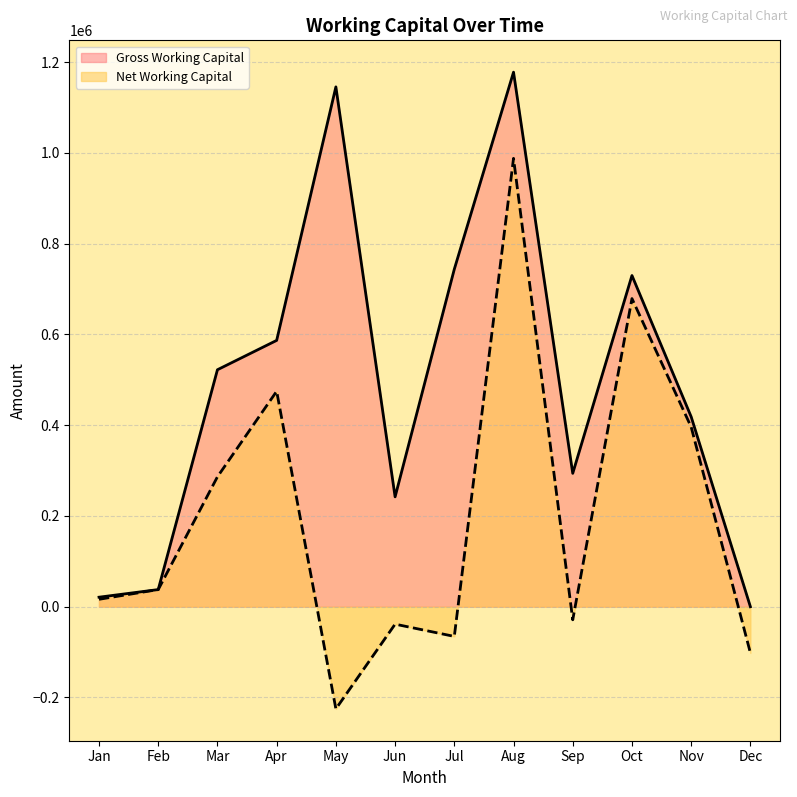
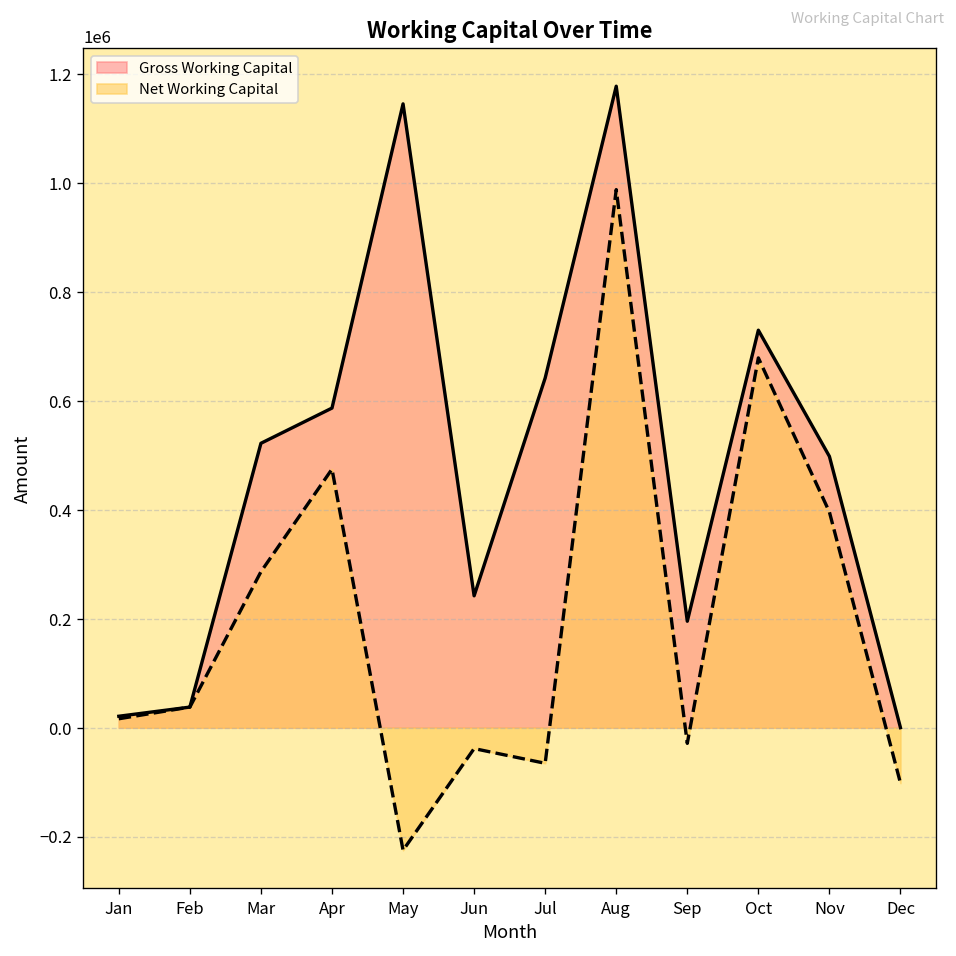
Gross Working Capital, Jul: 740000 -> 640000
Gross Working Capital, Sep: 290000 -> 200000
Gross Working Capital, Nov: 420000 -> 500000
